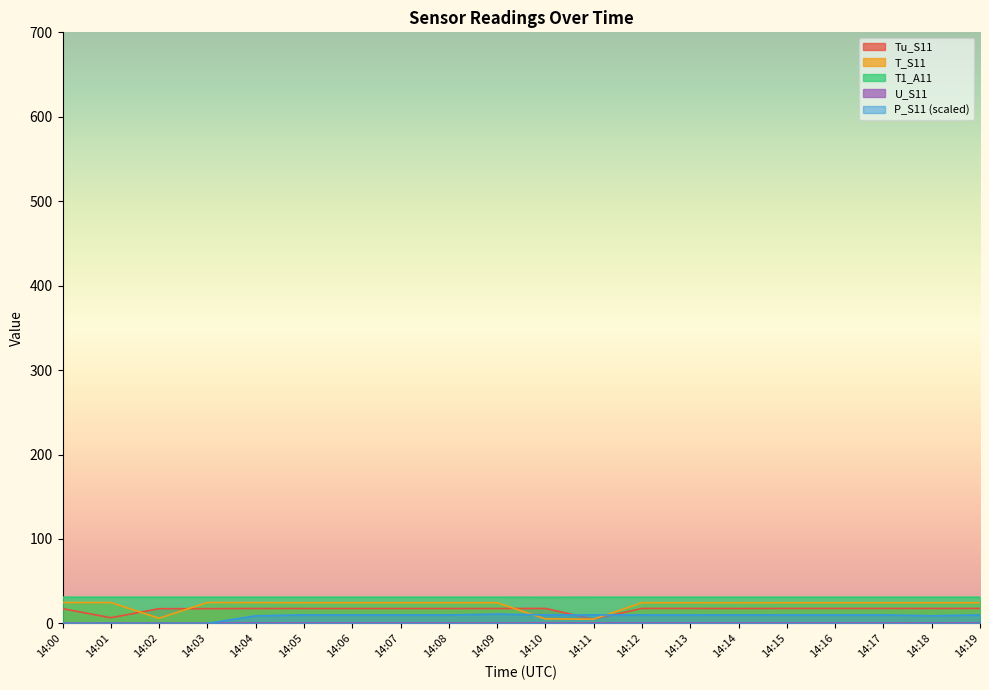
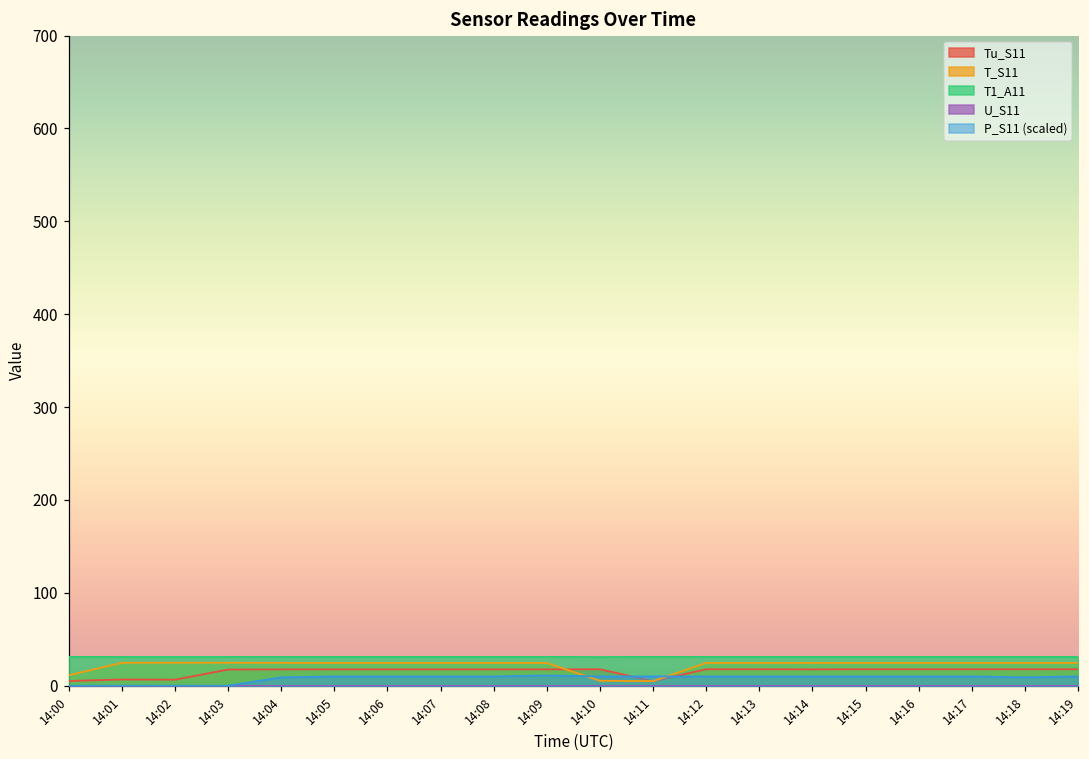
Tu_S11, 14:00: 20 -> 10
T_S11, 14:00: 20 -> 10
Tu_S11, 14:02: 20 -> 10
T_S11, 14:02: 10 -> 20
